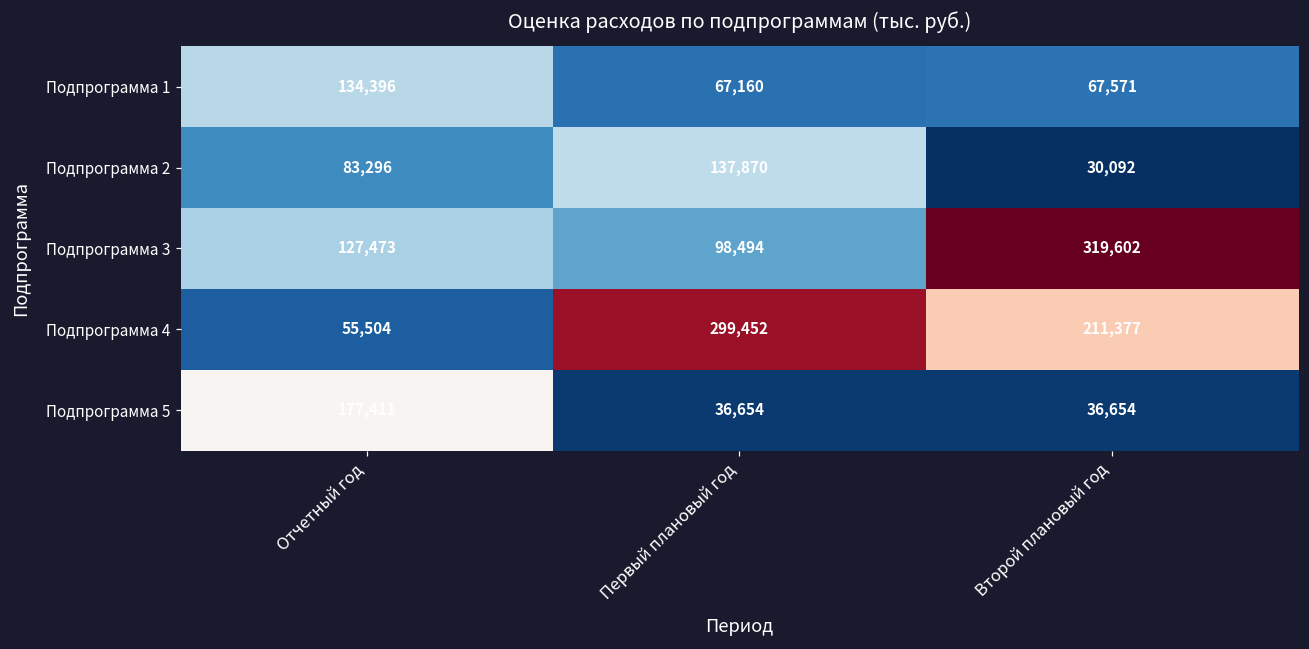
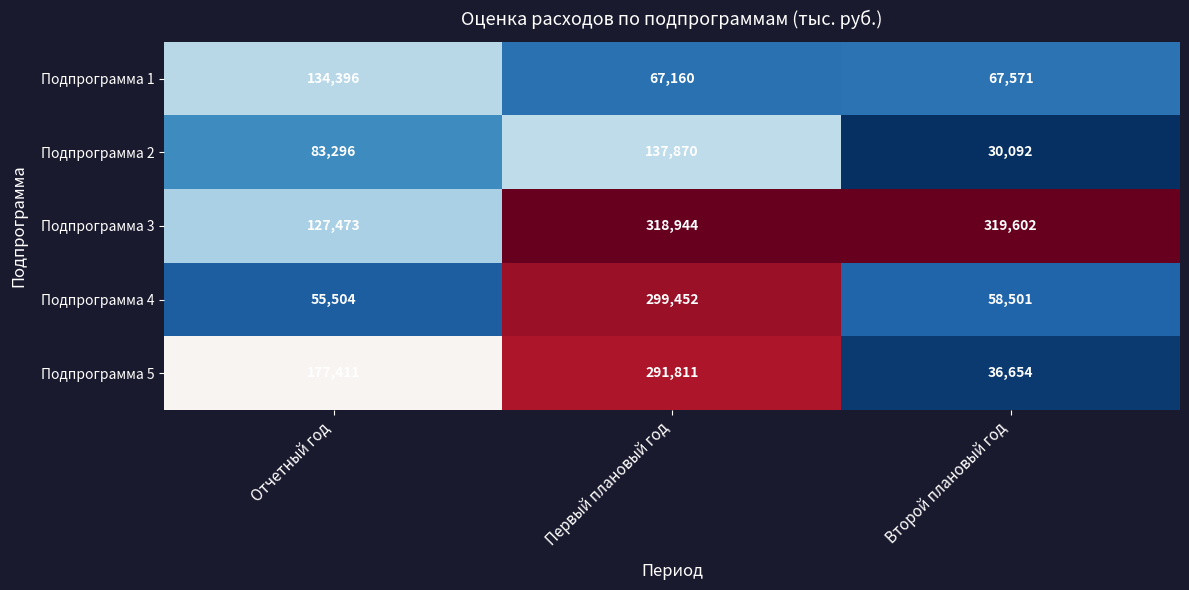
Подпрограмма 3, Первый плановый год: 98,494 -> 318,944
Подпрограмма 4, Второй плановый год: 211,377 -> 58,501
Подпрограмма 5, Первый плановый год: 36,654 -> 291,811
